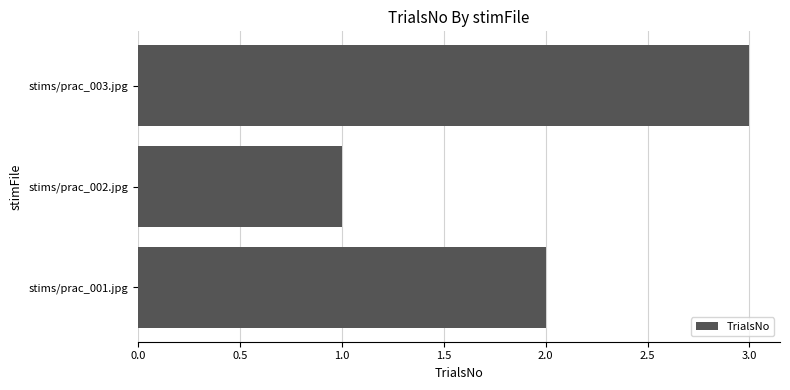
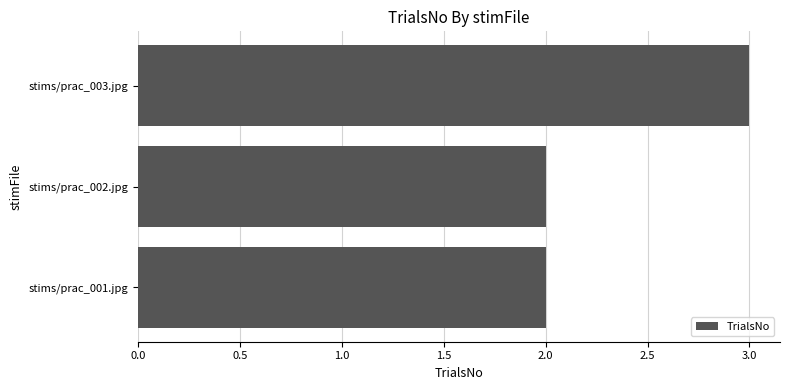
stims/prac_002.jpg: 1 -> 2
